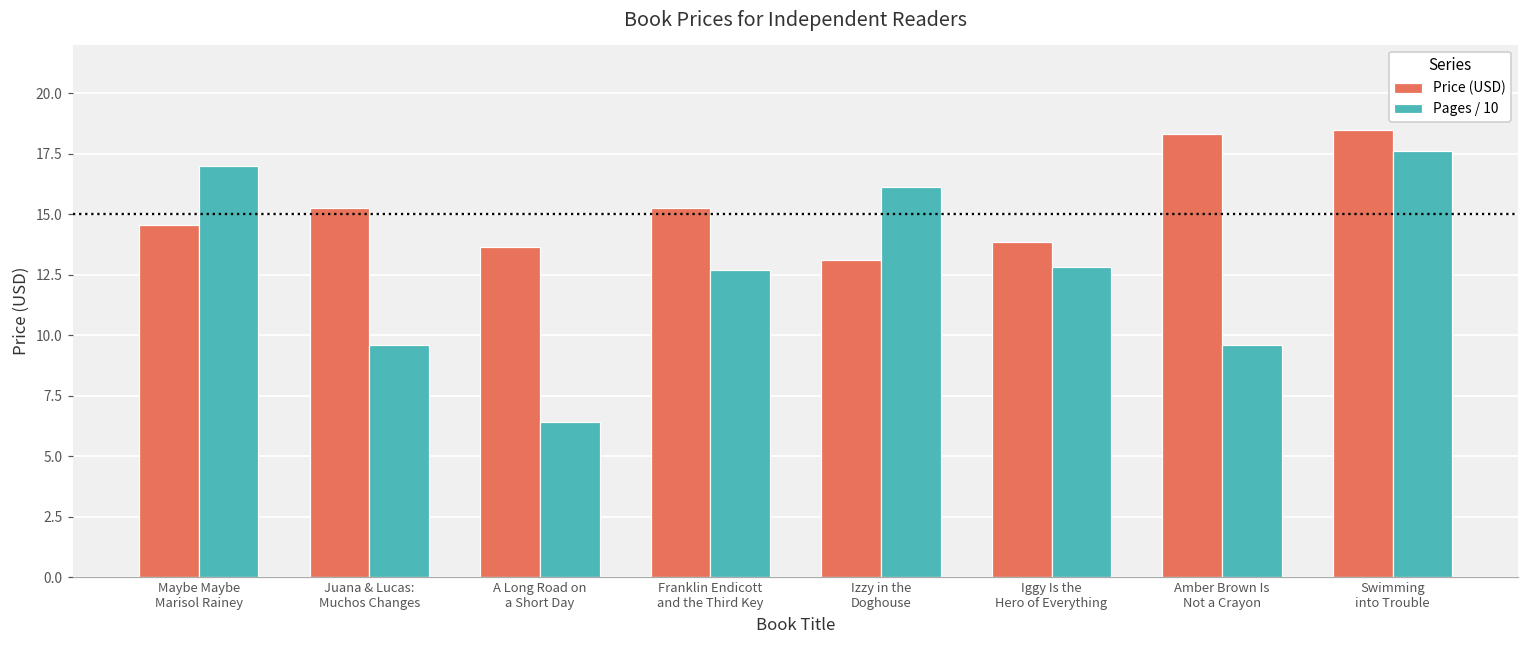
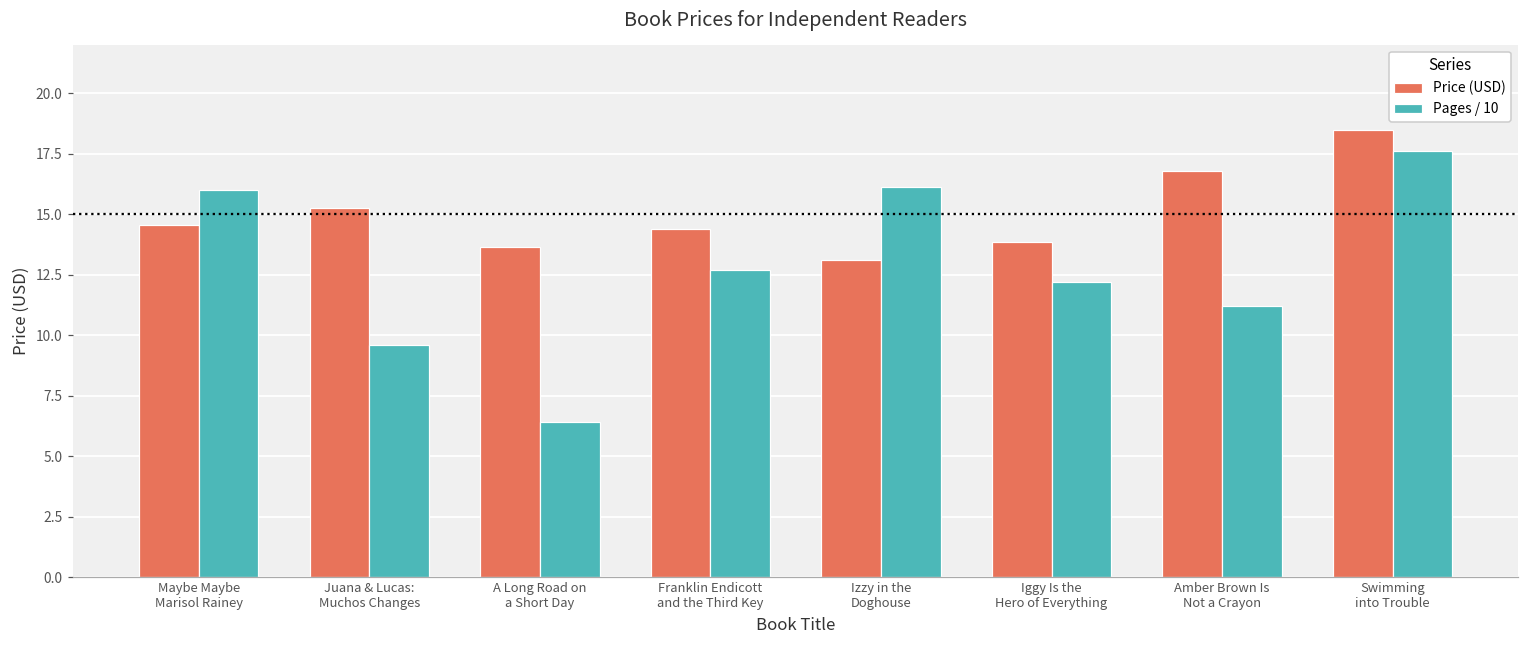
Pages / 10, Maybe Maybe Marisol Rainey: 17.0 -> 16.0
Price (USD), Franklin Endicott and the Third Key: 15.3 -> 14.4
Pages / 10, Iggy Is the Hero of Everything: 12.8 -> 12.2
Price (USD), Amber Brown Is Not a Crayon: 18.3 -> 16.8
Pages / 10, Amber Brown Is Not a Crayon: 9.6 -> 11.2
